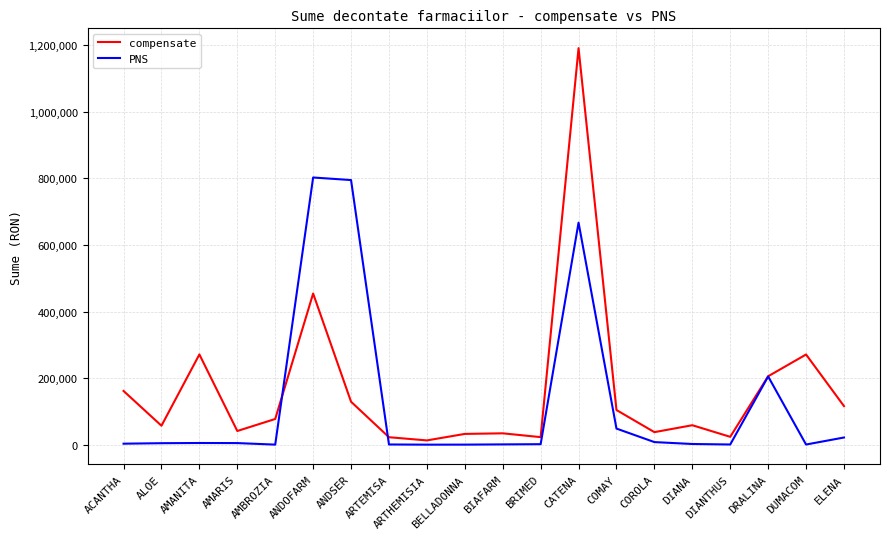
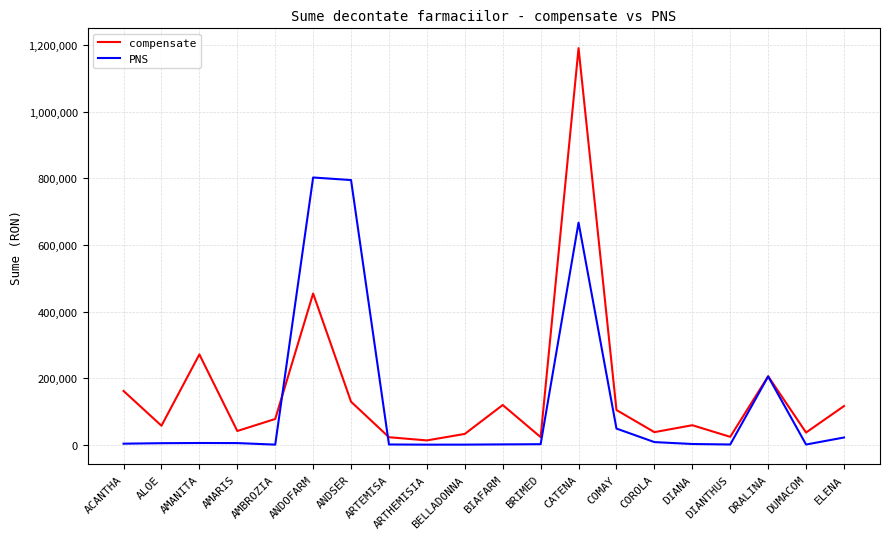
compensate, BIAFARM: 30,000 -> 120,000
compensate, DUMACOM: 270,000 -> 40,000
